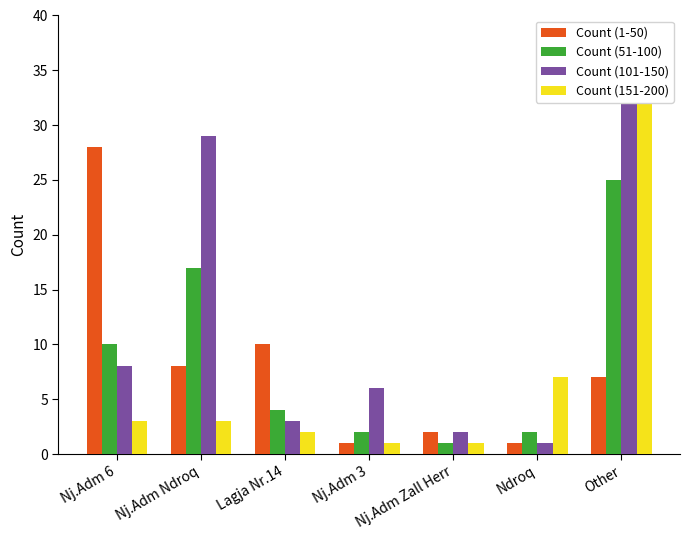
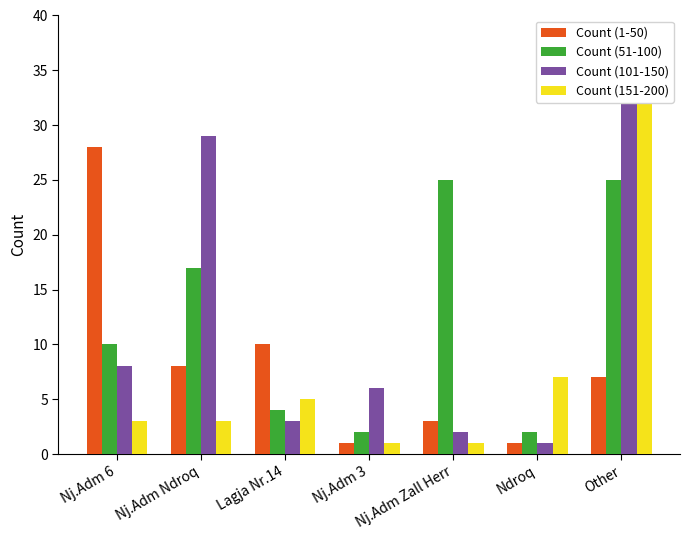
Count (151-200), Lagja Nr.14: 2 -> 5
Count (1-50), Nj.Adm Zall Herr: 2 -> 3
Count (51-100), Nj.Adm Zall Herr: 1 -> 25
